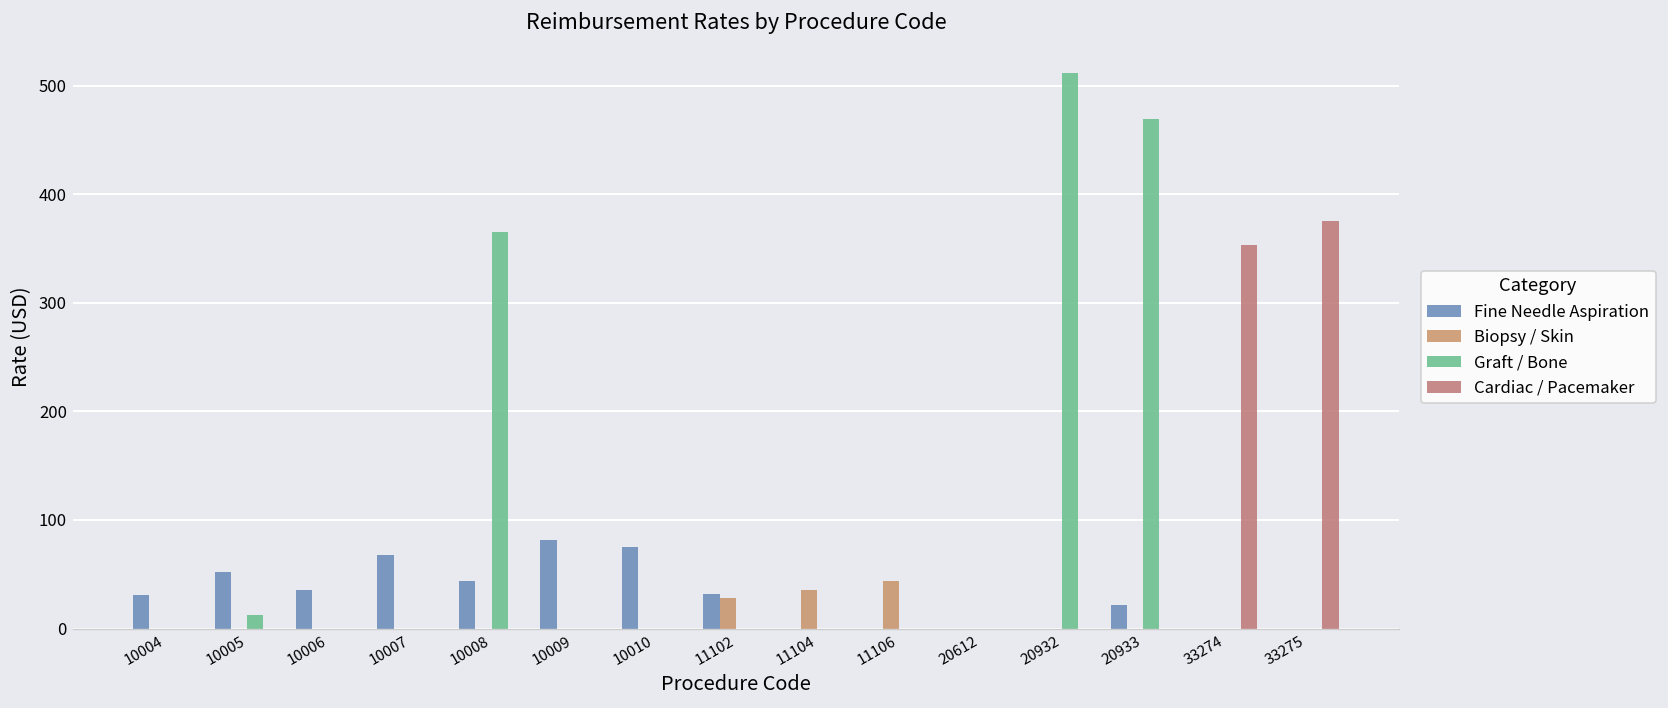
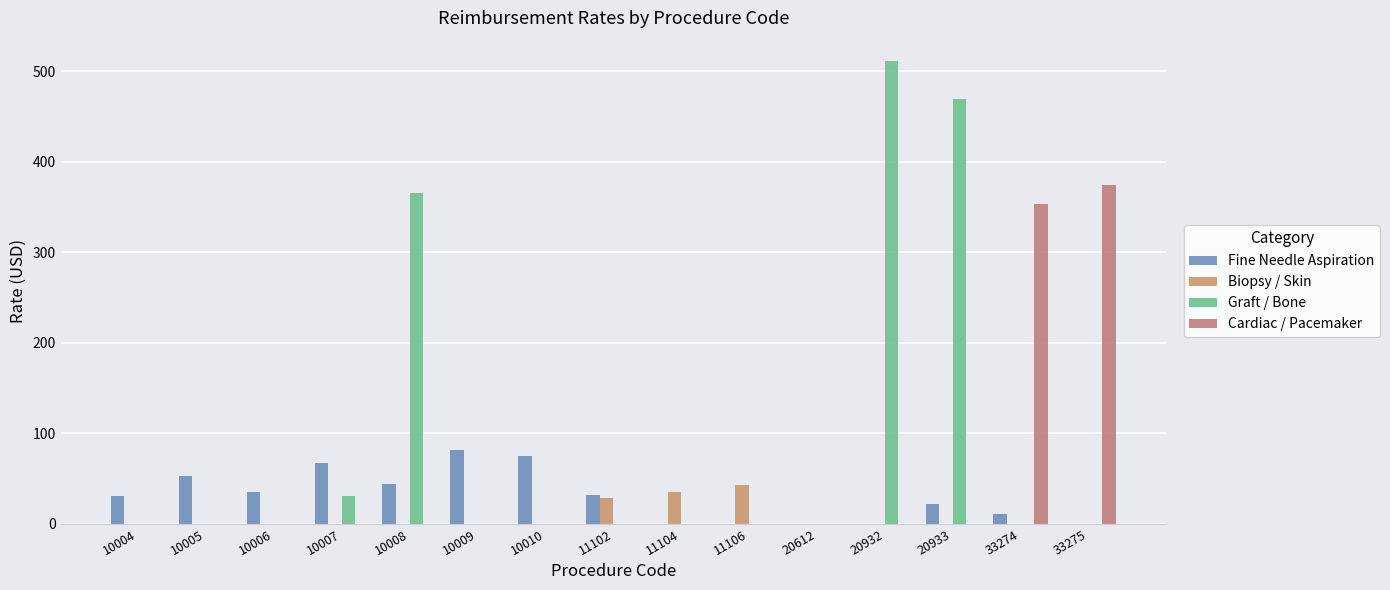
Graft / Bone, 10005: 10 -> 0
Graft / Bone, 10007: 0 -> 30
Fine Needle Aspiration, 33274: 0 -> 10
